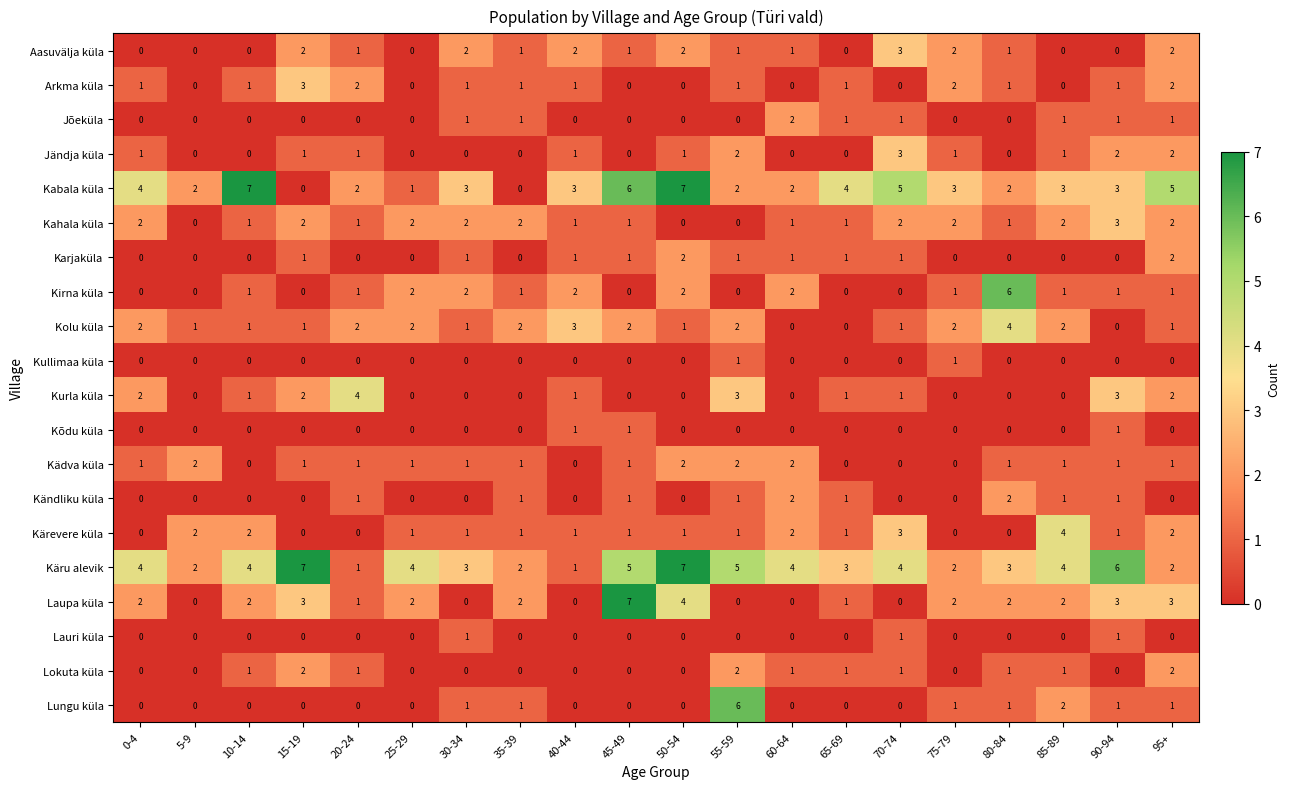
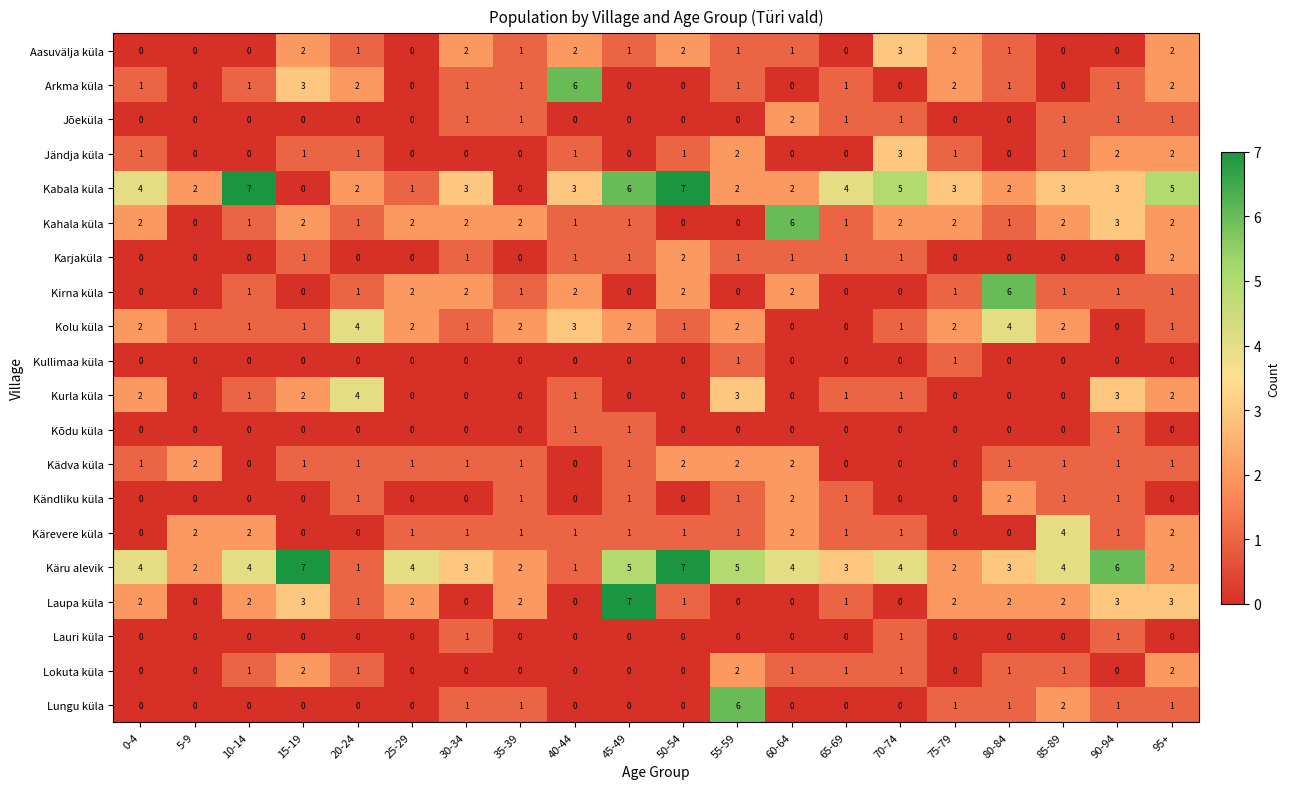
Arkma küla, 40-44: 1 -> 6
Kahala küla, 60-64: 1 -> 6
Kolu küla, 20-24: 2 -> 4
Kärevere küla, 70-74: 3 -> 1
Laupa küla, 50-54: 4 -> 1
